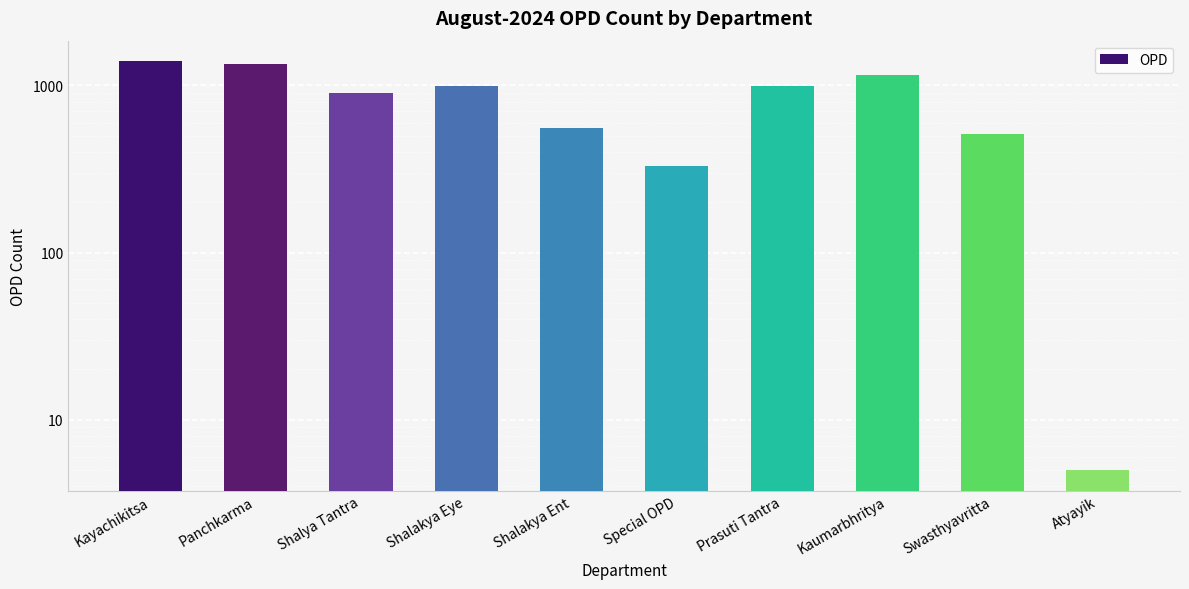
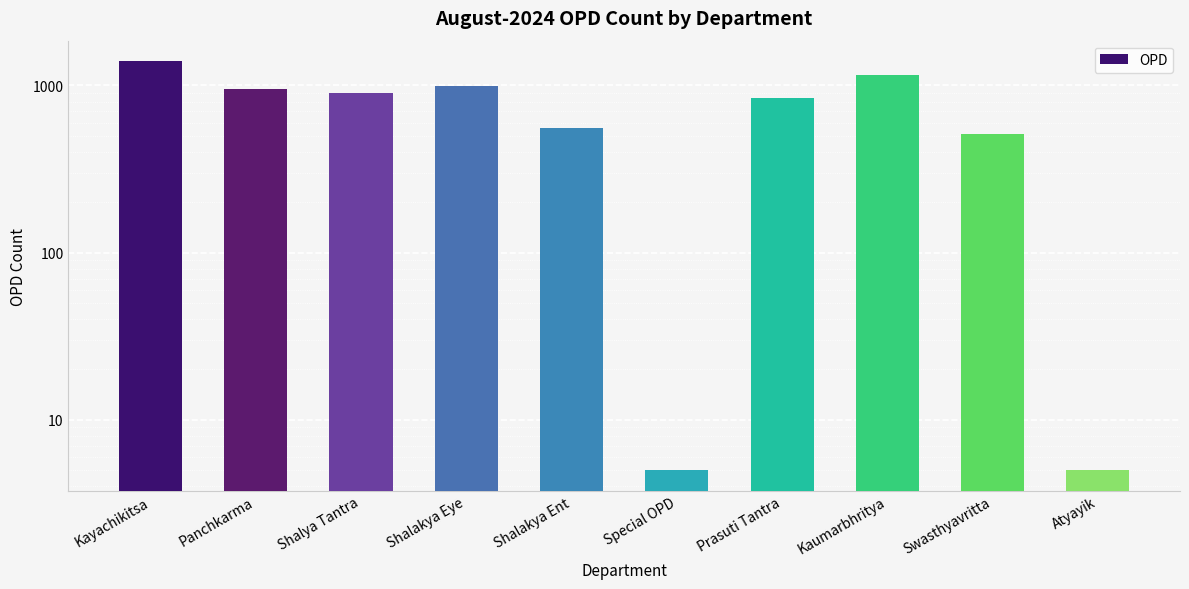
Panchkarma: 1300 -> 900
Special OPD: 330 -> 5
Prasuti Tantra: 1000 -> 800
